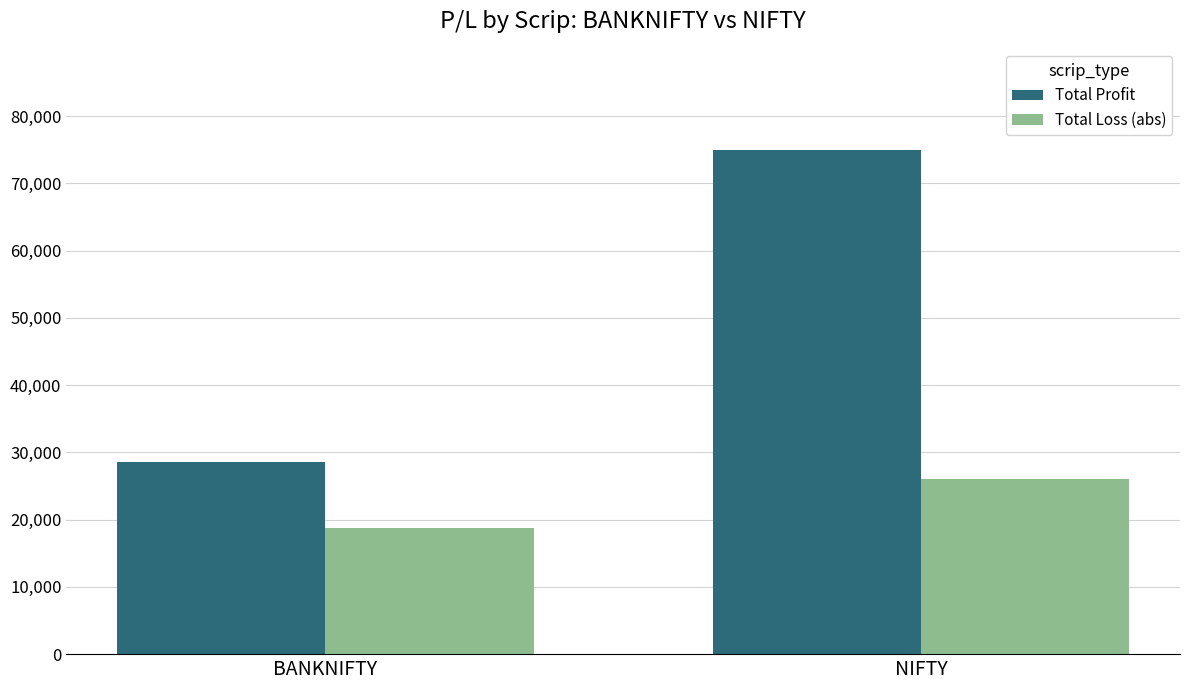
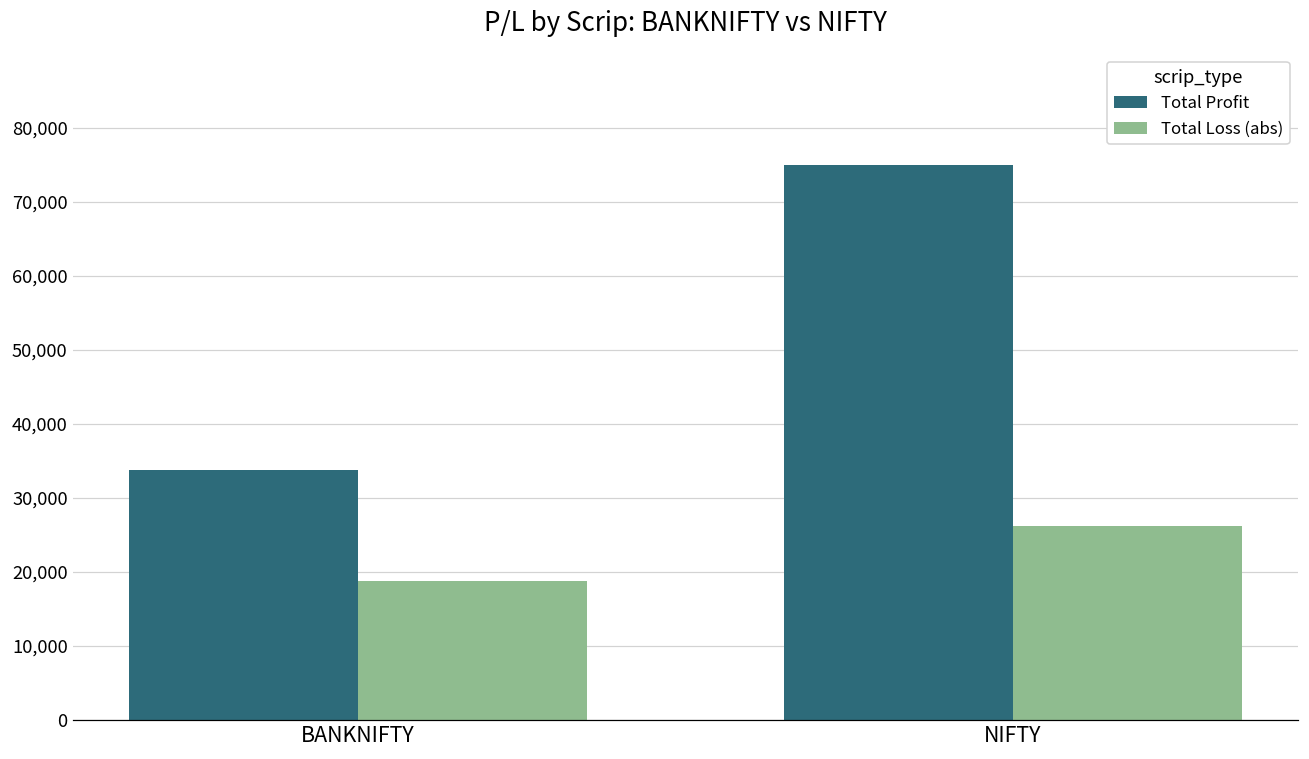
Total Profit, BANKNIFTY: 29,000 -> 34,000
